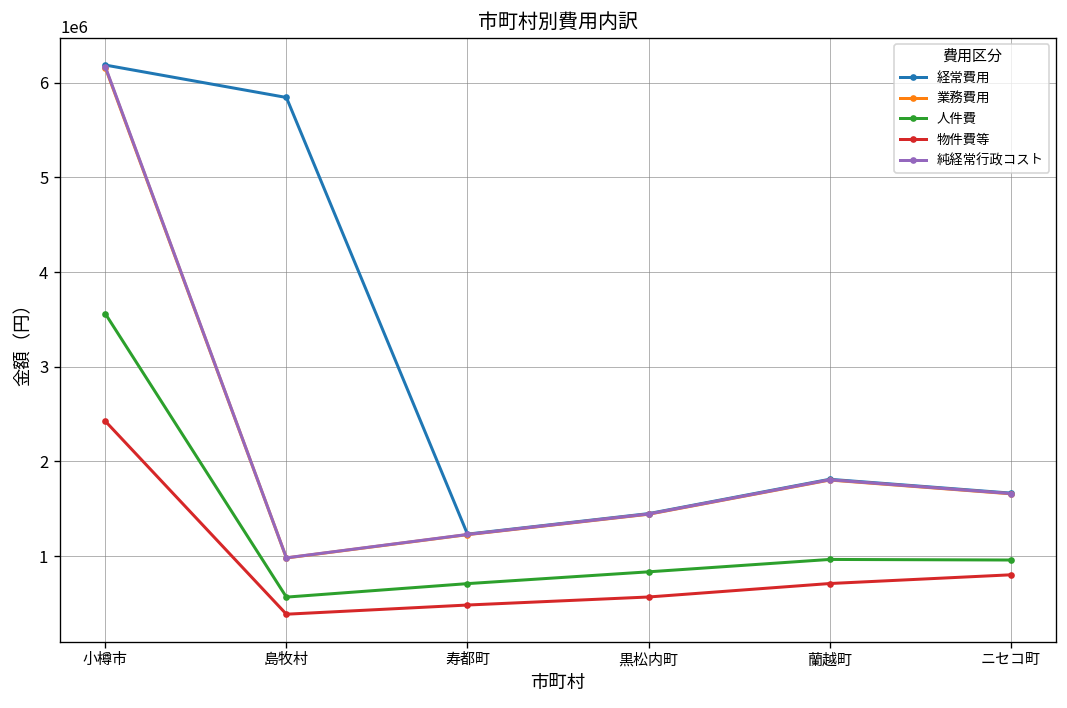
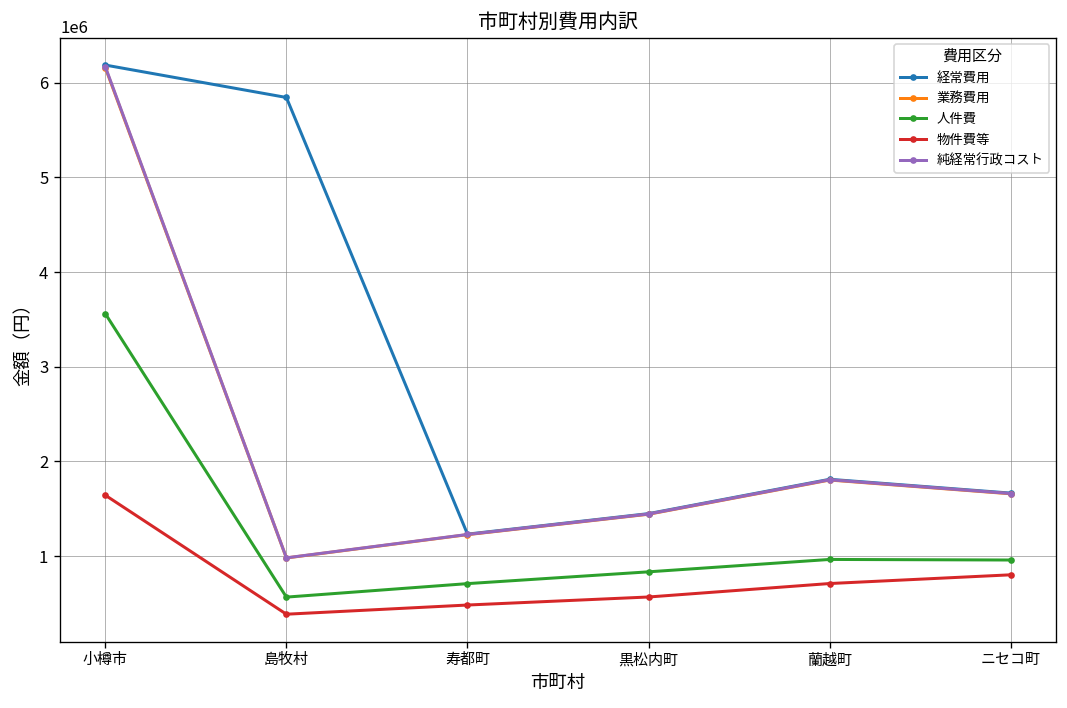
物件費等, 小樽市: 2400000 -> 1600000
